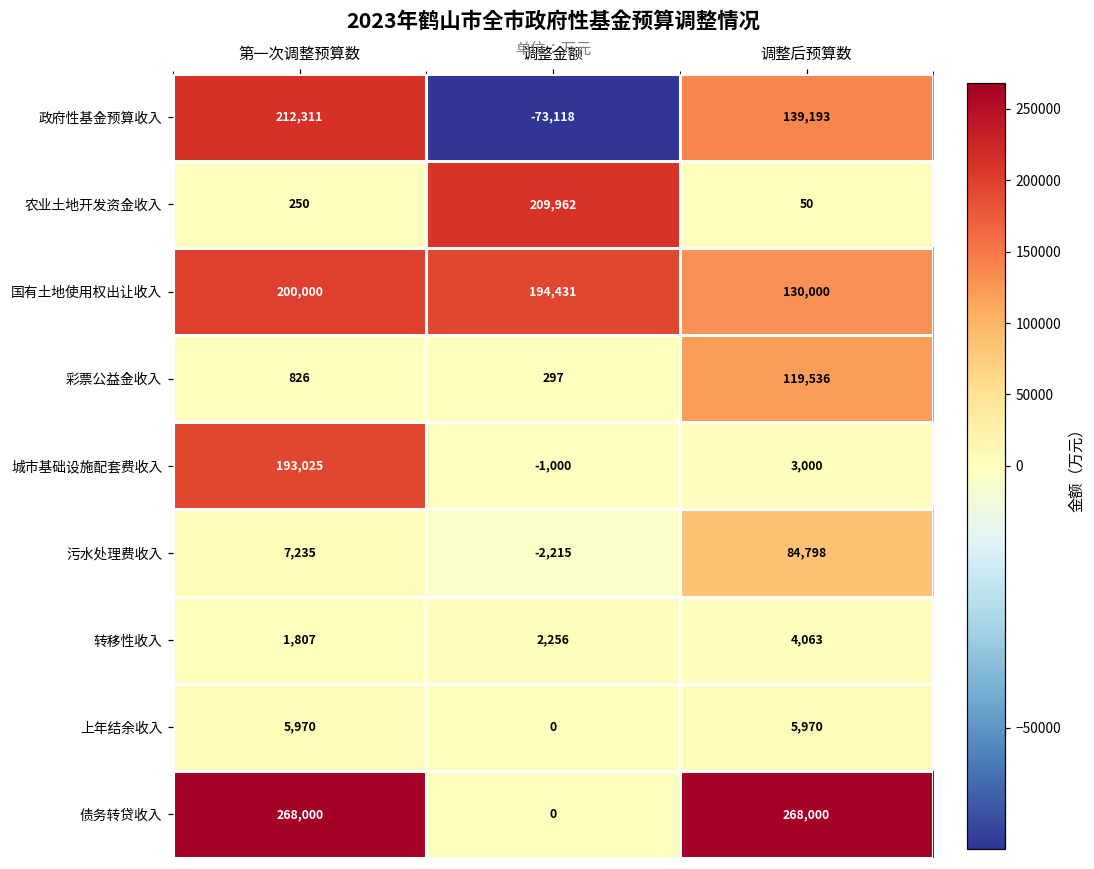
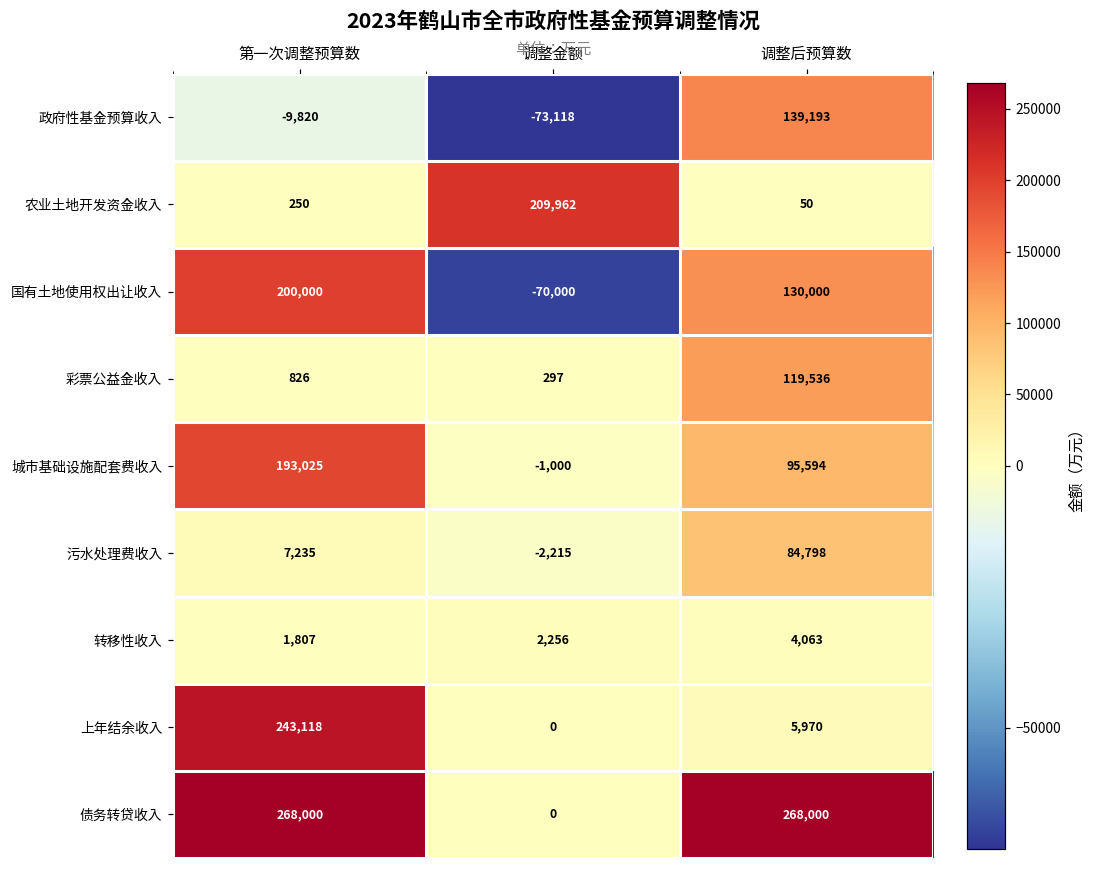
政府性基金预算收入, 第一次调整预算数: 212,311 -> -9,820
国有土地使用权出让收入, 调整金额: 194,431 -> -70,000
城市基础设施配套费收入, 调整后预算数: 3,000 -> 95,594
上年结余收入, 第一次调整预算数: 5,970 -> 243,118
